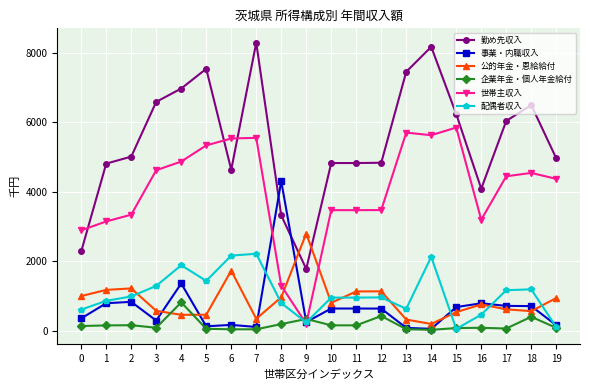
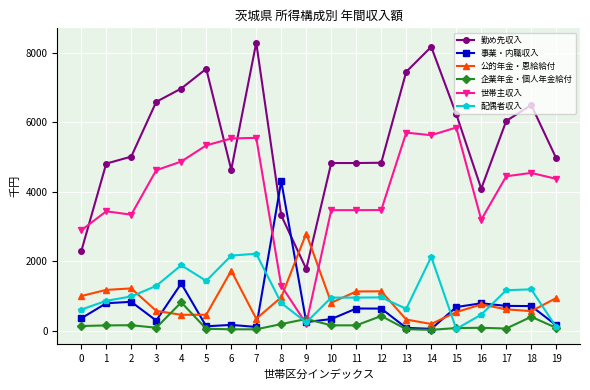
世帯主収入, 1: 3100 -> 3400
事業・内職収入, 10: 600 -> 300
